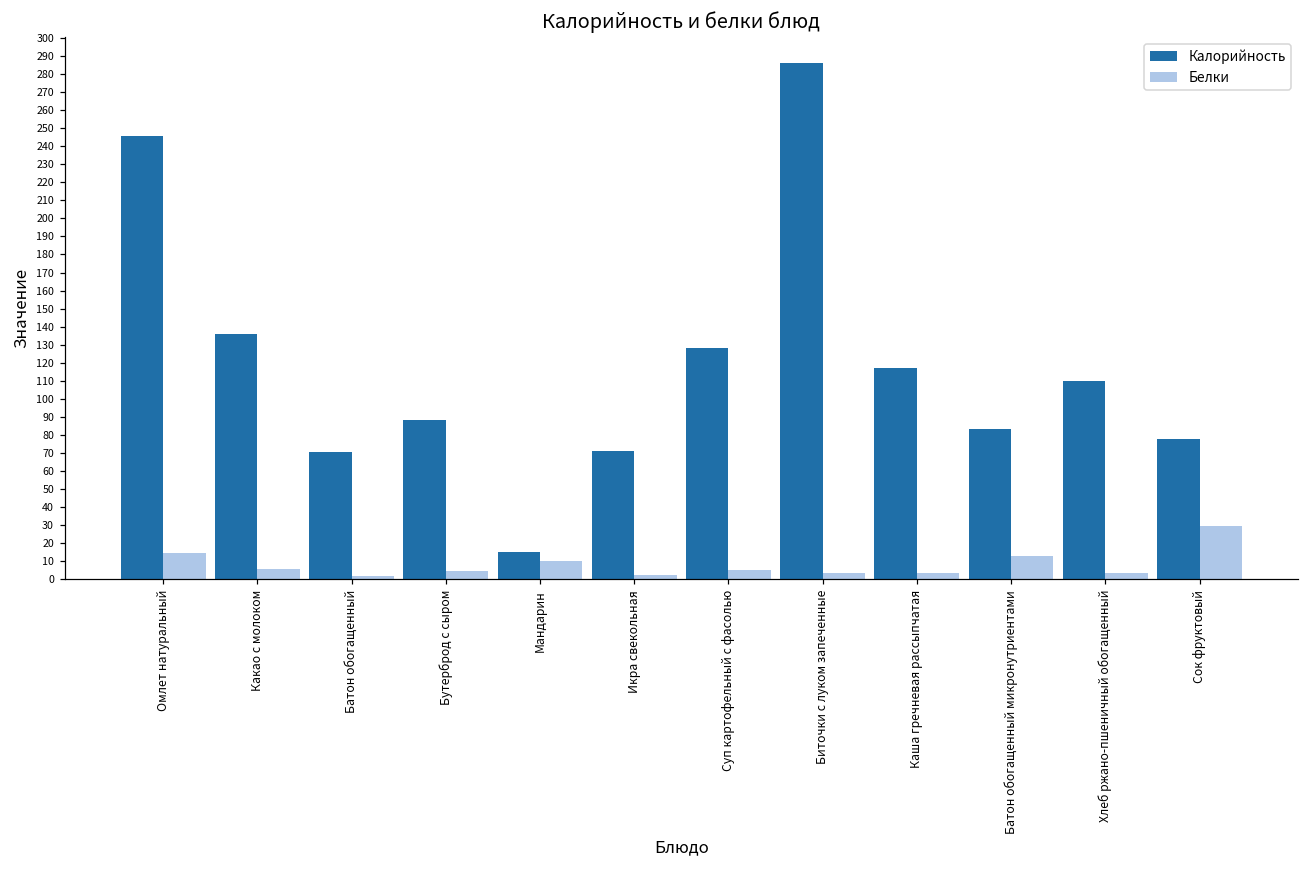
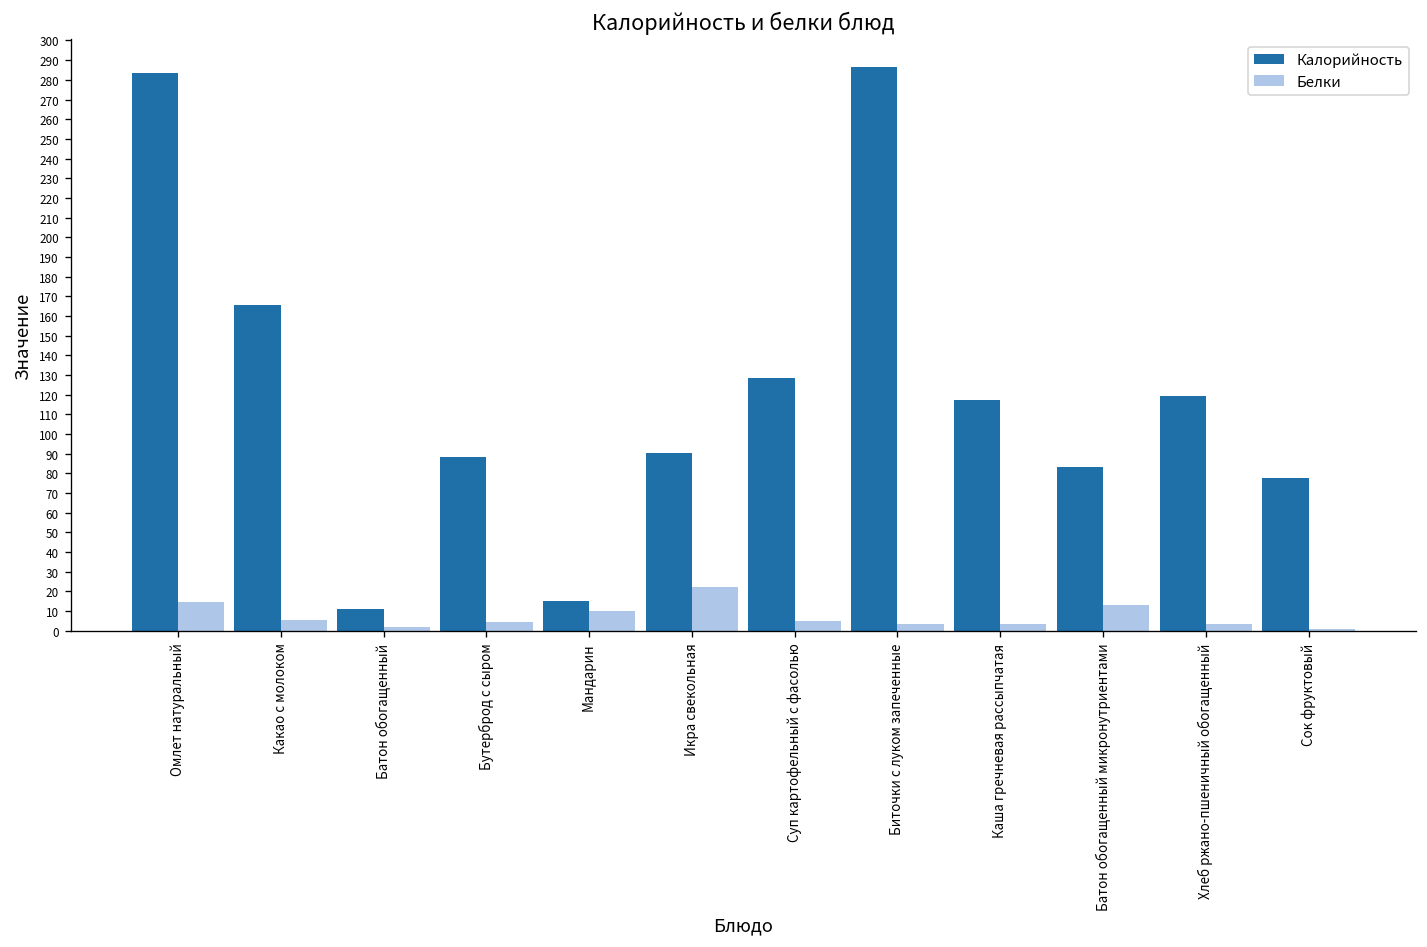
Калорийность, Омлет натуральный: 246 -> 283
Калорийность, Какао с молоком: 136 -> 166
Калорийность, Батон обогащенный: 70 -> 11
Калорийность, Икра свекольная: 71 -> 90
Белки, Икра свекольная: 2 -> 22
Калорийность, Хлеб ржано-пшеничный обогащенный: 110 -> 120
Белки, Сок фруктовый: 29 -> 1
